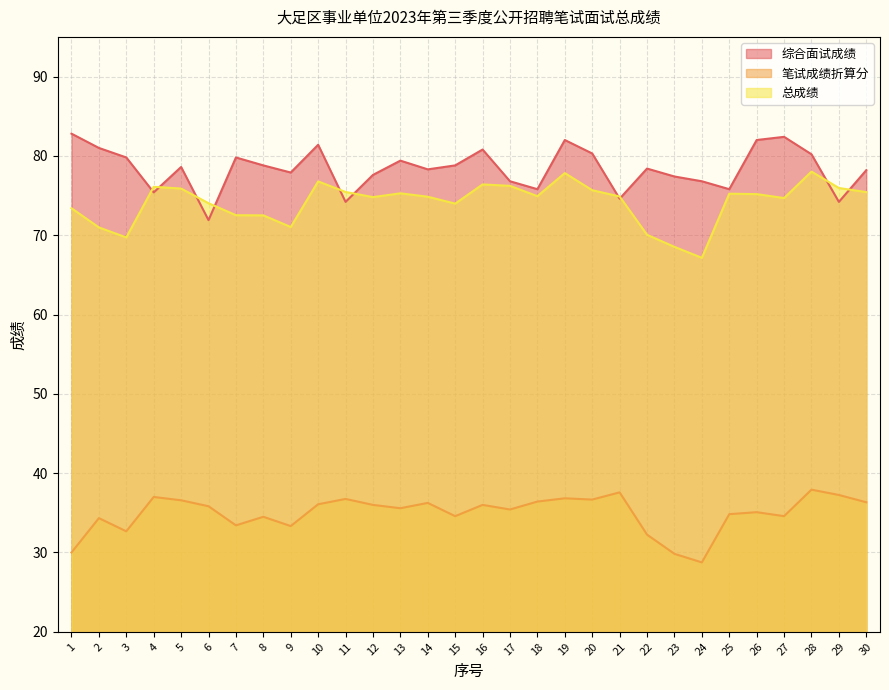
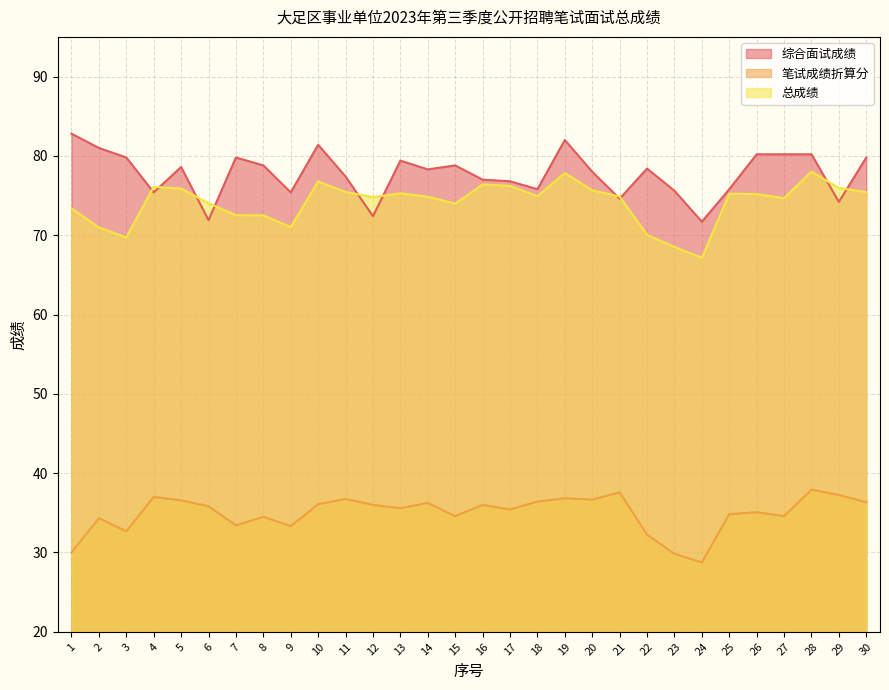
综合面试成绩, 9: 78 -> 75
综合面试成绩, 11: 74 -> 77
综合面试成绩, 12: 78 -> 72
综合面试成绩, 16: 81 -> 77
综合面试成绩, 20: 80 -> 78
综合面试成绩, 23: 77 -> 76
综合面试成绩, 24: 77 -> 72
综合面试成绩, 26: 82 -> 80
综合面试成绩, 27: 82 -> 80
综合面试成绩, 30: 78 -> 80
